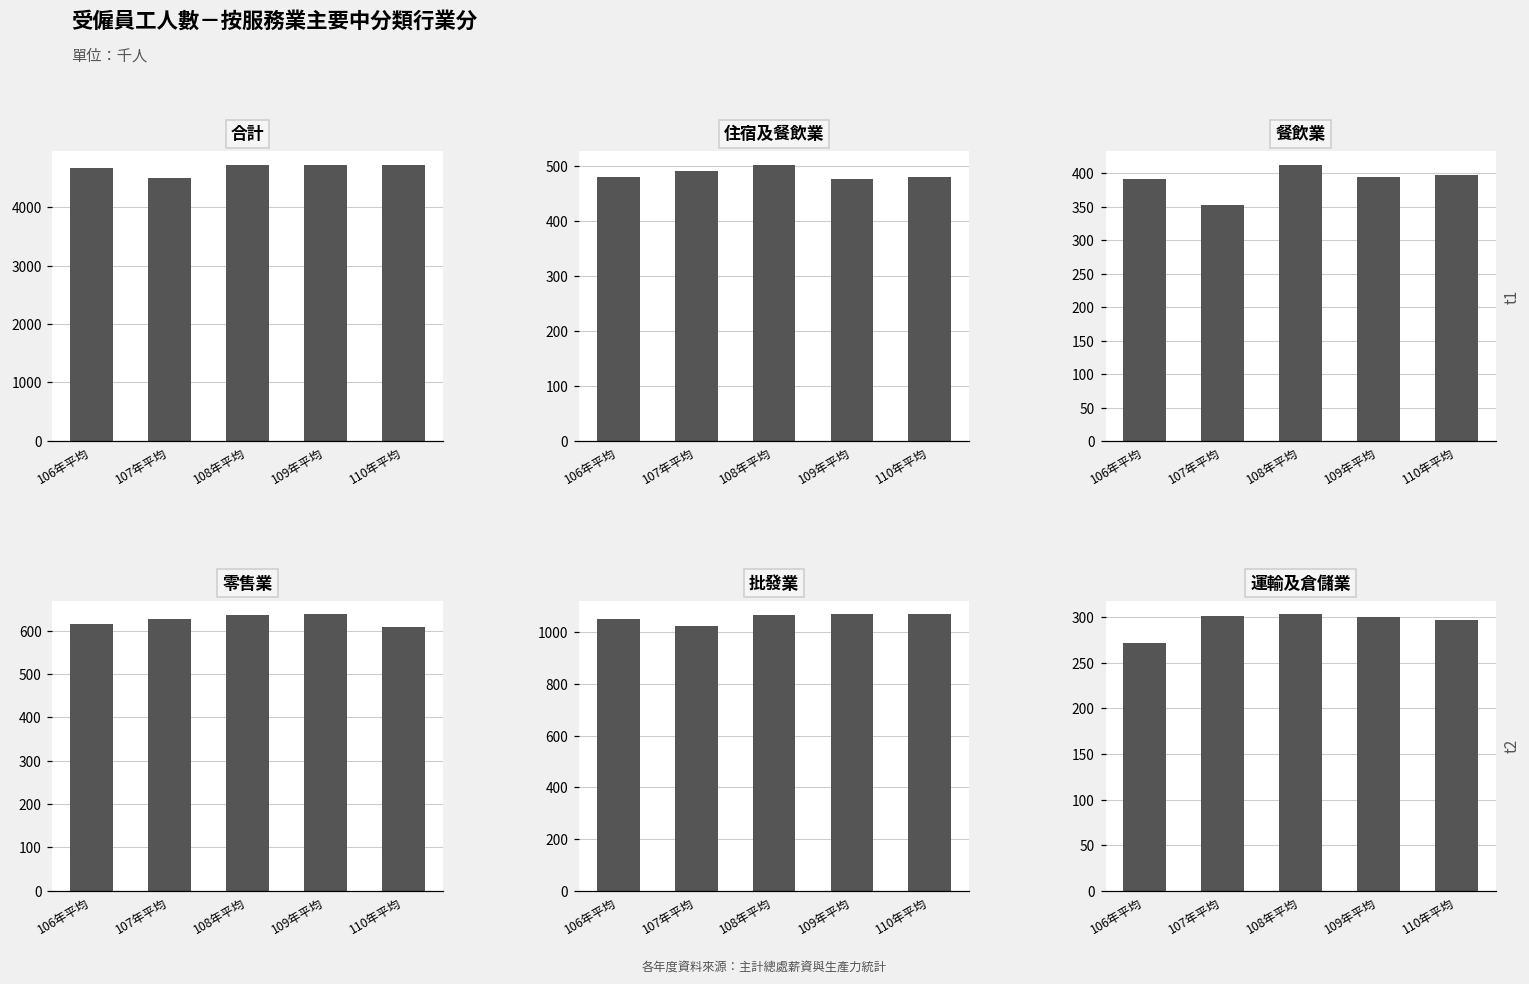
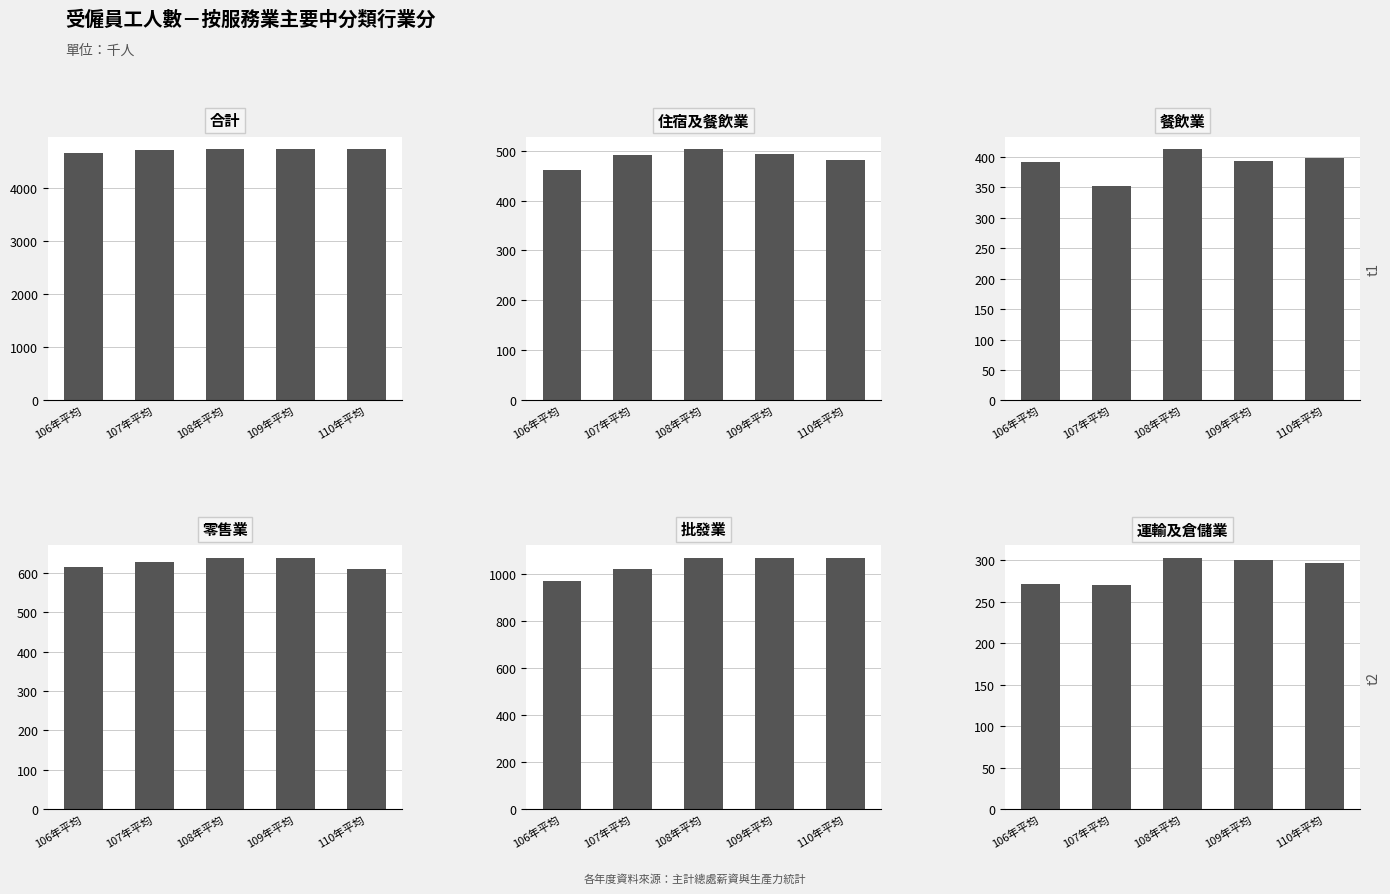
合計, 107年平均: 4500 -> 4700
住宿及餐飲業, 106年平均: 480 -> 460
住宿及餐飲業, 109年平均: 480 -> 490
批發業, 106年平均: 1050 -> 970
運輸及倉儲業, 107年平均: 300 -> 270
